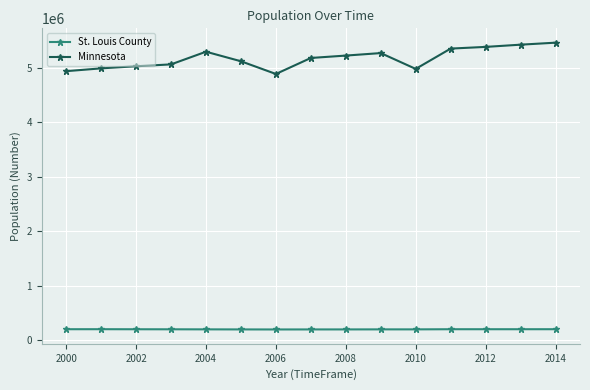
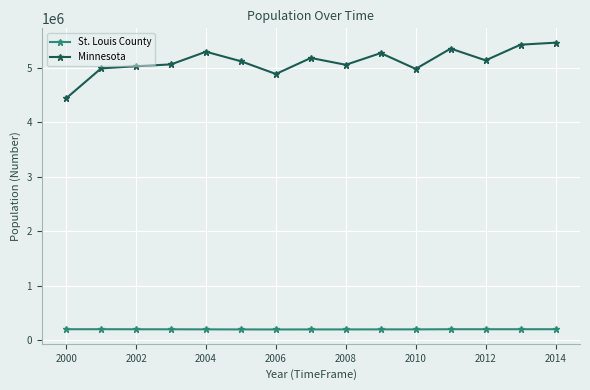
Minnesota, 2000: 4900000 -> 4400000
Minnesota, 2008: 5200000 -> 5100000
Minnesota, 2012: 5400000 -> 5100000
